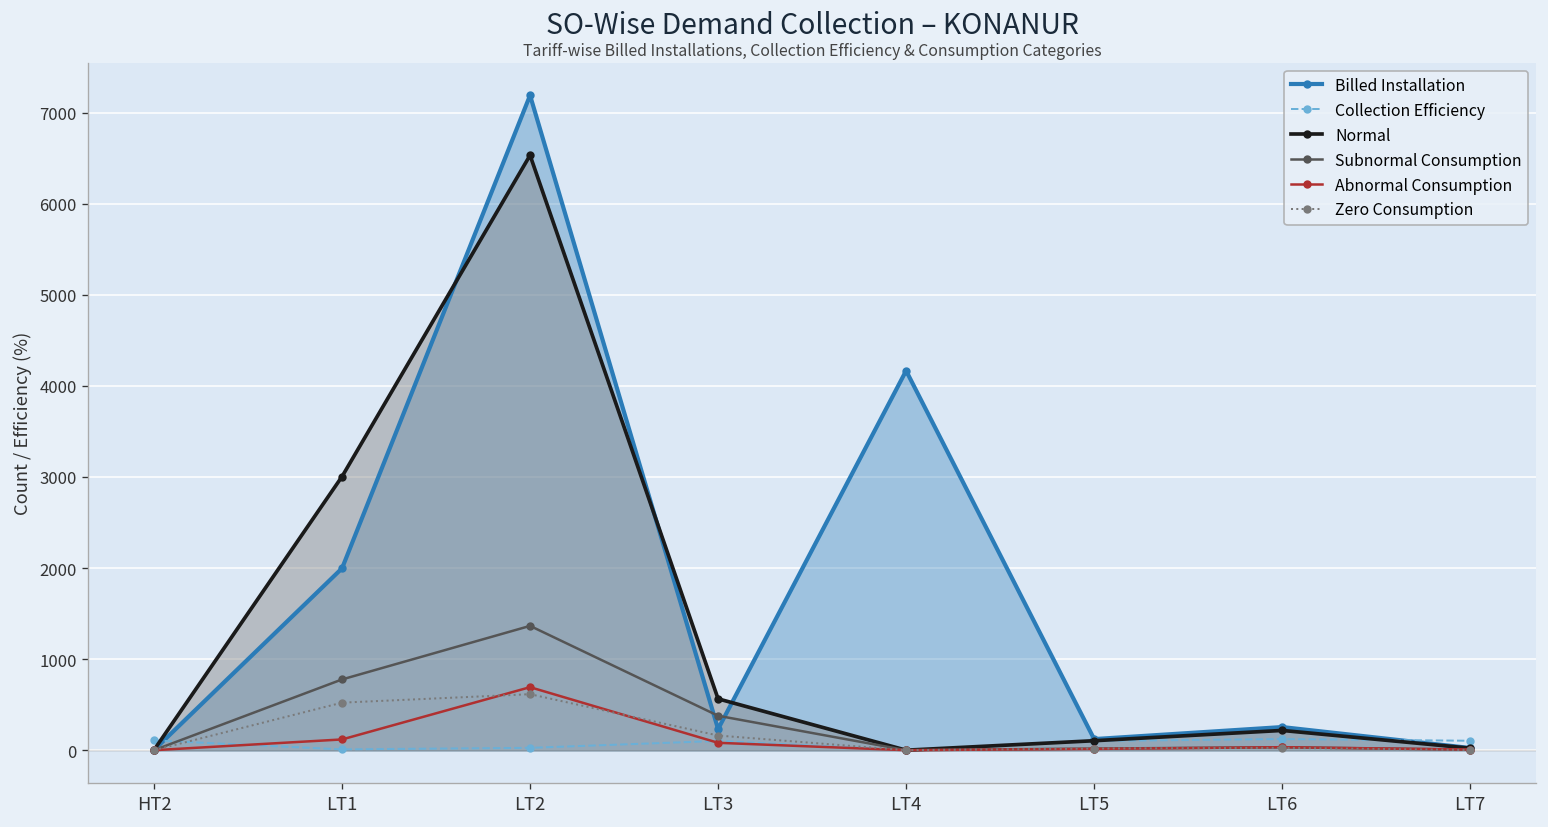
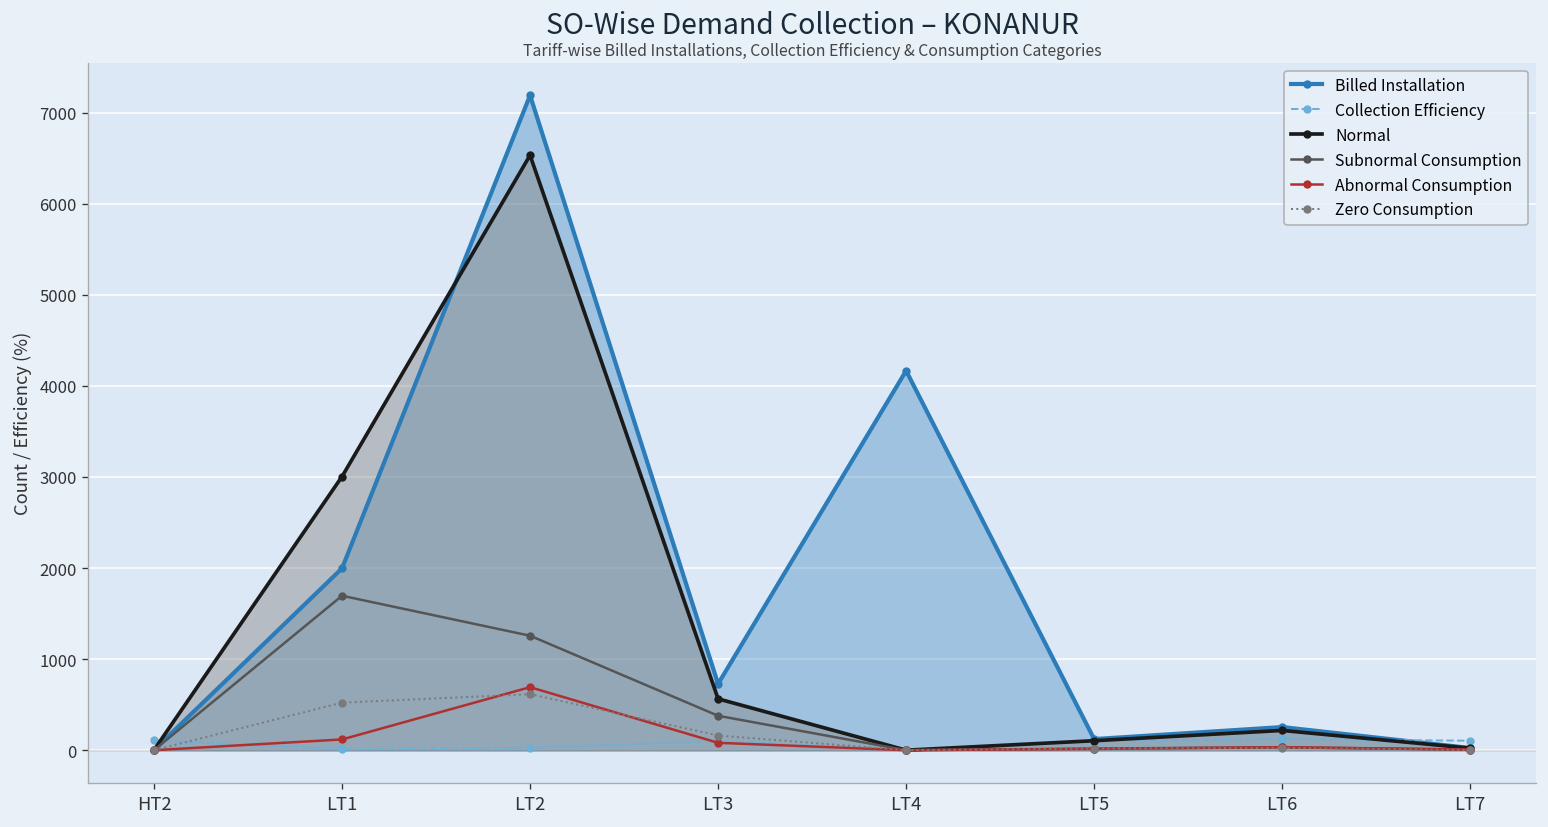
Subnormal Consumption, LT1: 800 -> 1700
Subnormal Consumption, LT2: 1400 -> 1300
Billed Installation, LT3: 200 -> 700
